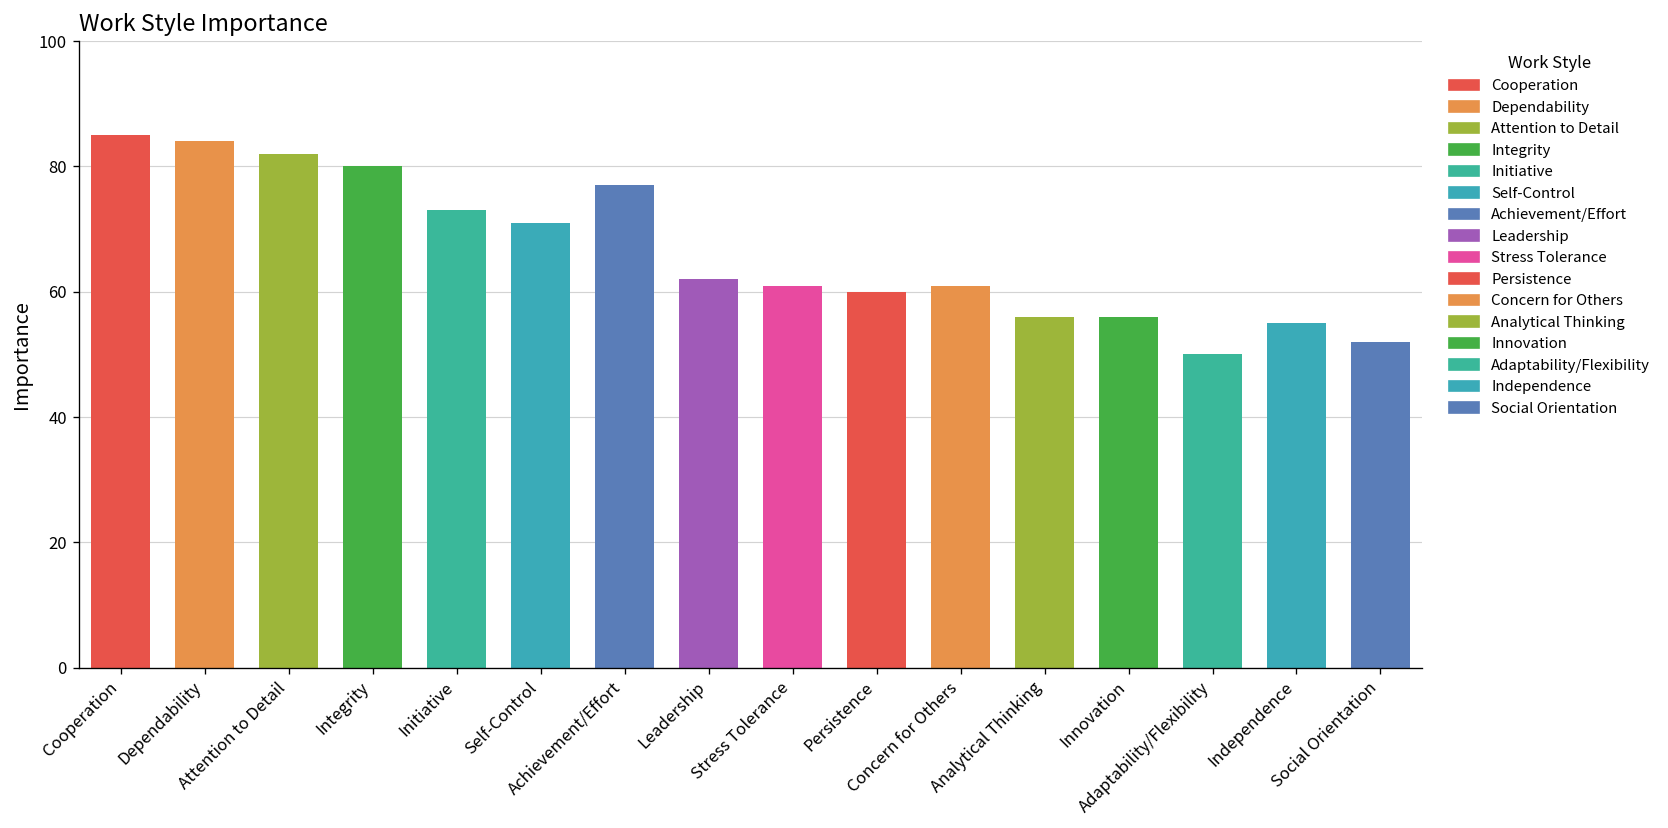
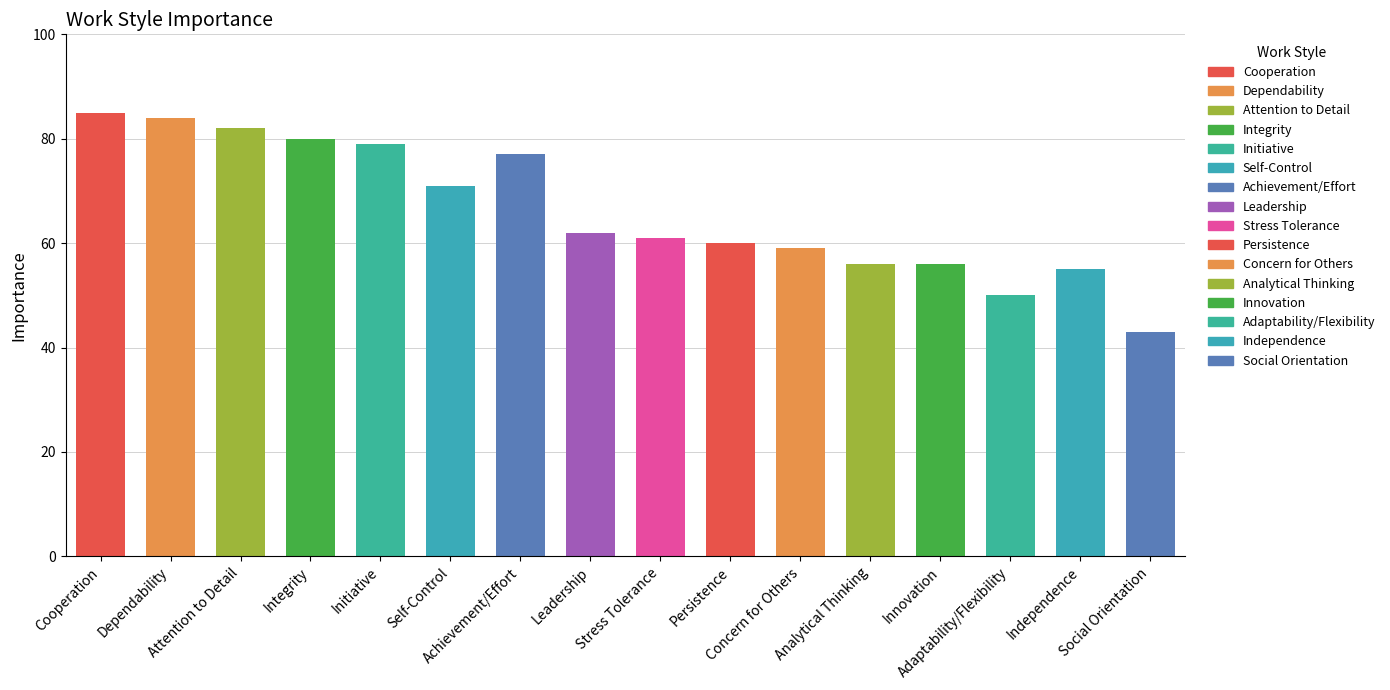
Initiative: 73 -> 79
Concern for Others: 61 -> 59
Social Orientation: 52 -> 43
